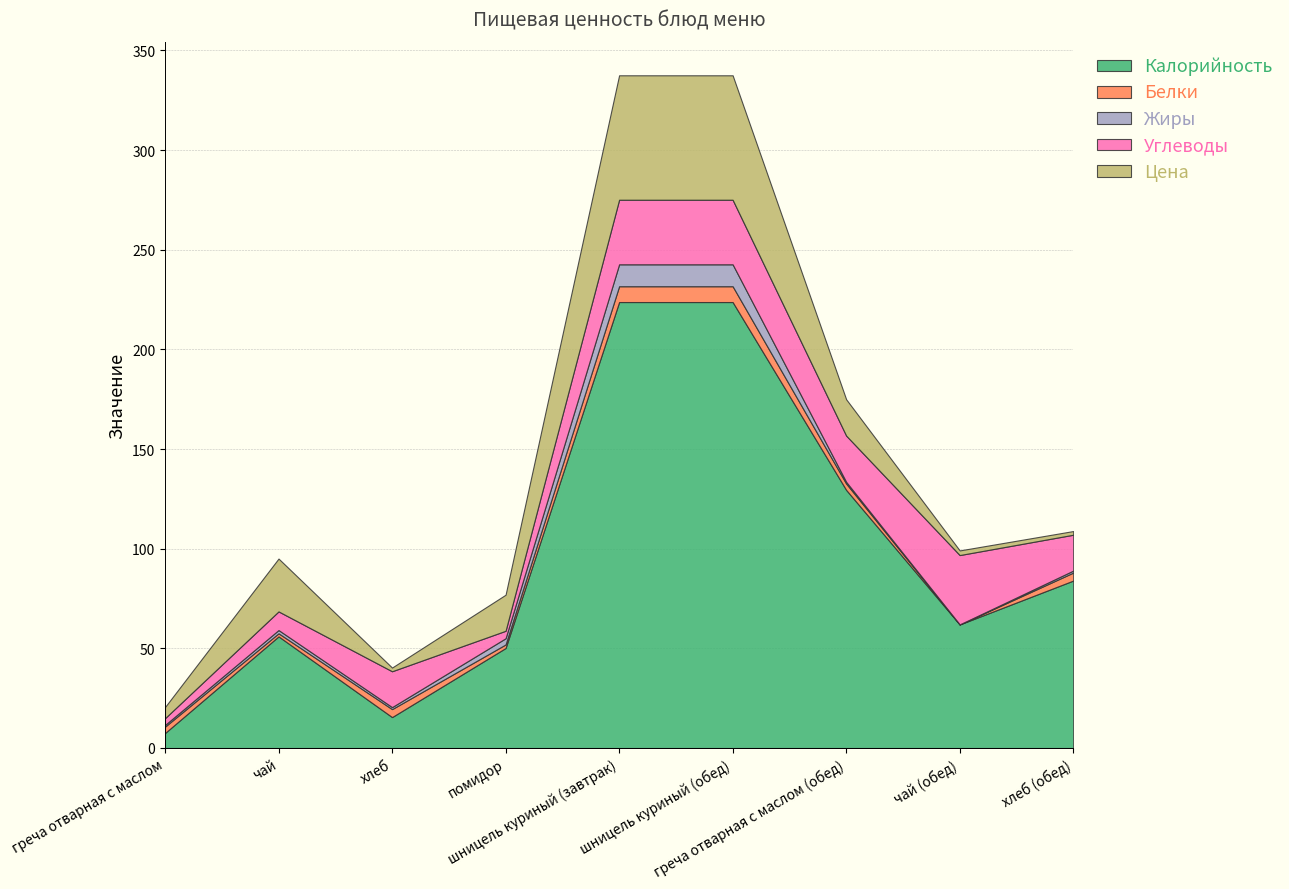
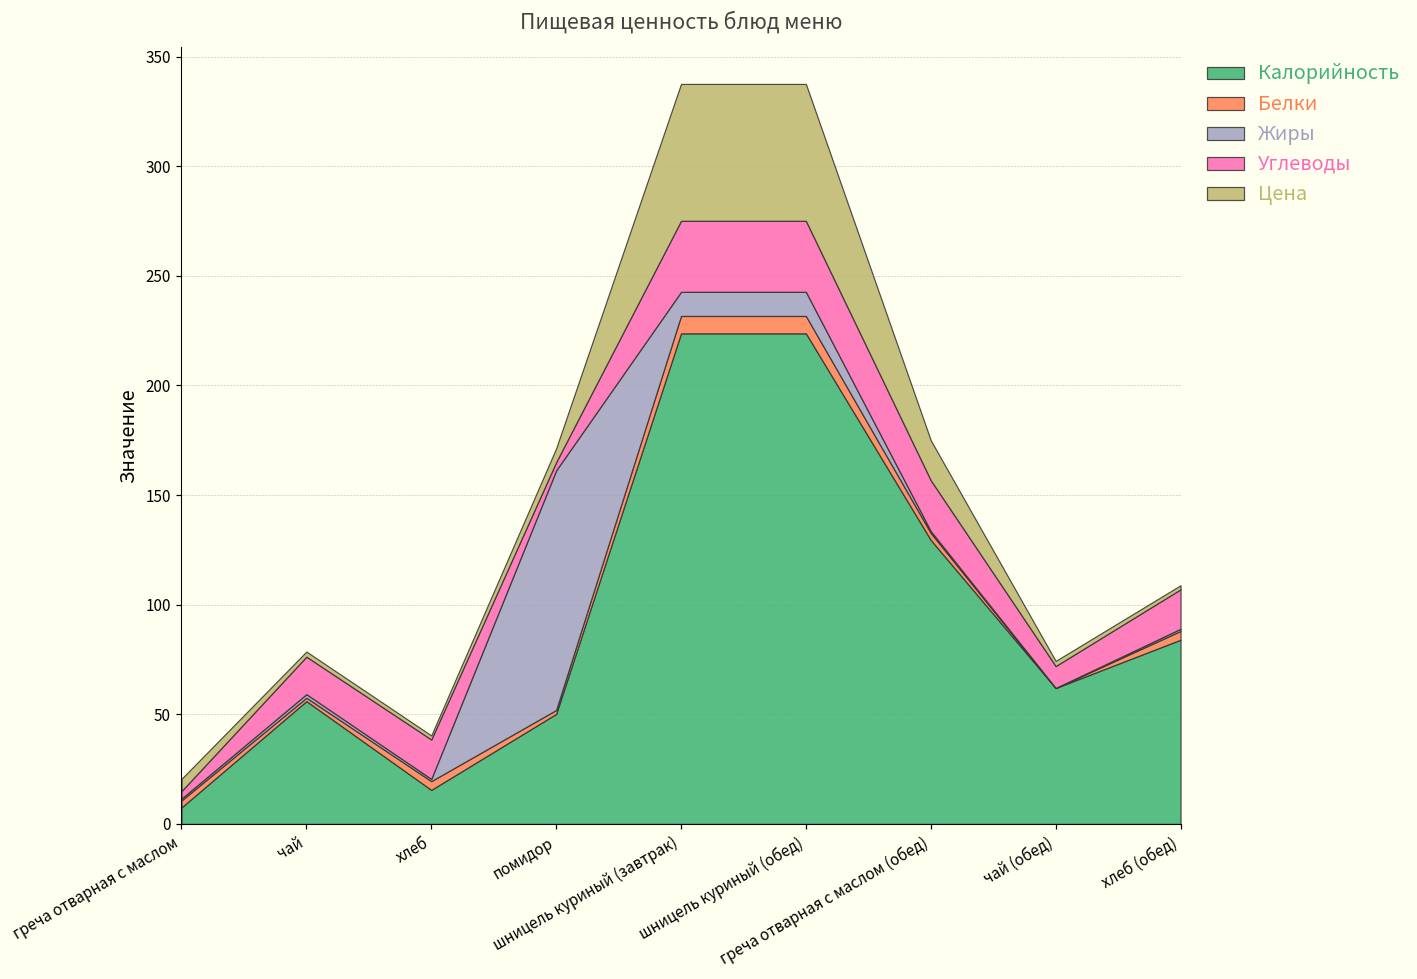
Углеводы, чай: 9 -> 17
Цена, чай: 27 -> 2
Жиры, помидор: 3 -> 109
Цена, помидор: 18 -> 6
Углеводы, чай (обед): 35 -> 10
